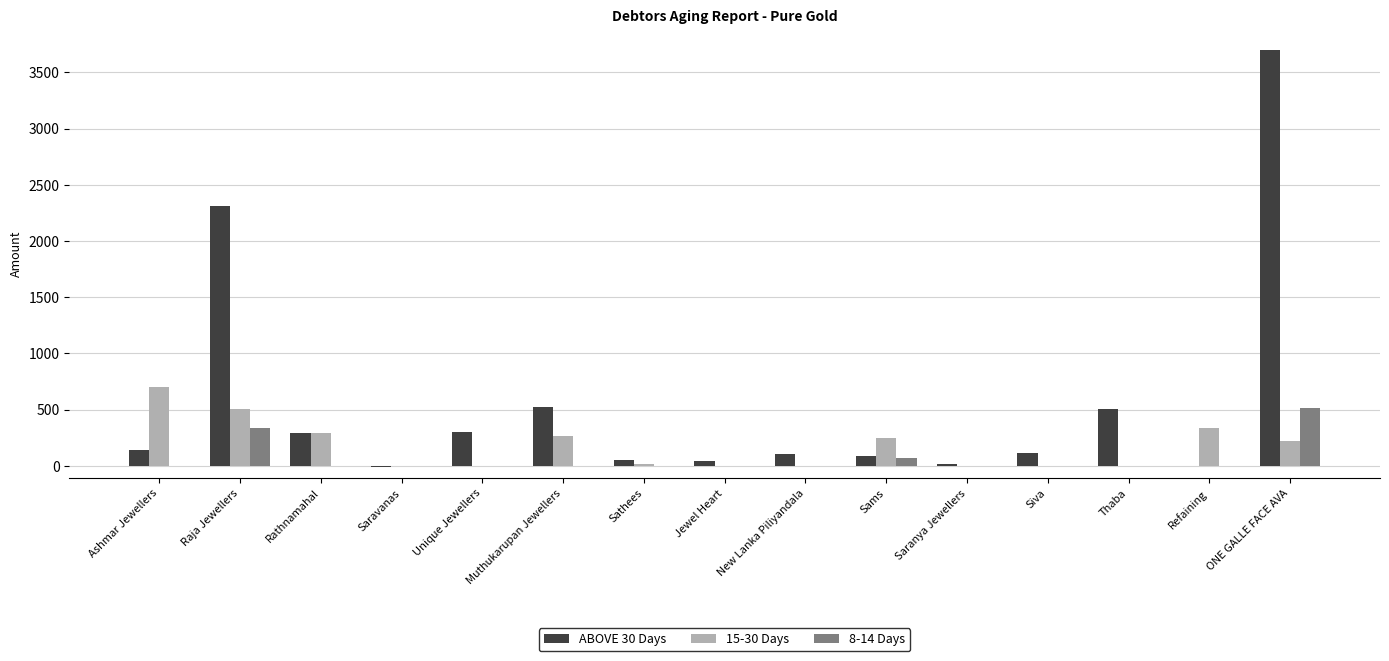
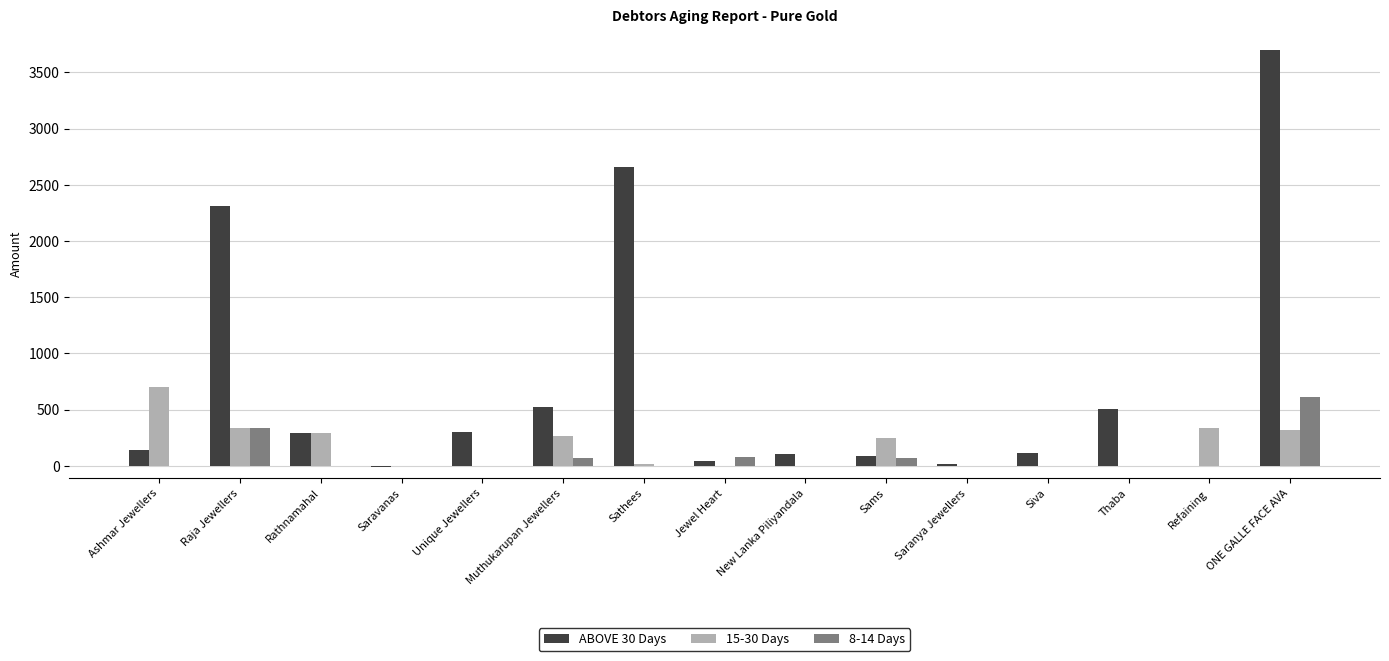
15-30 Days, Raja Jewellers: 510 -> 340
8-14 Days, Muthukarupan Jewellers: 0 -> 70
ABOVE 30 Days, Sathees: 50 -> 2660
8-14 Days, Jewel Heart: 0 -> 80
15-30 Days, ONE GALLE FACE AVA: 220 -> 320
8-14 Days, ONE GALLE FACE AVA: 520 -> 620
